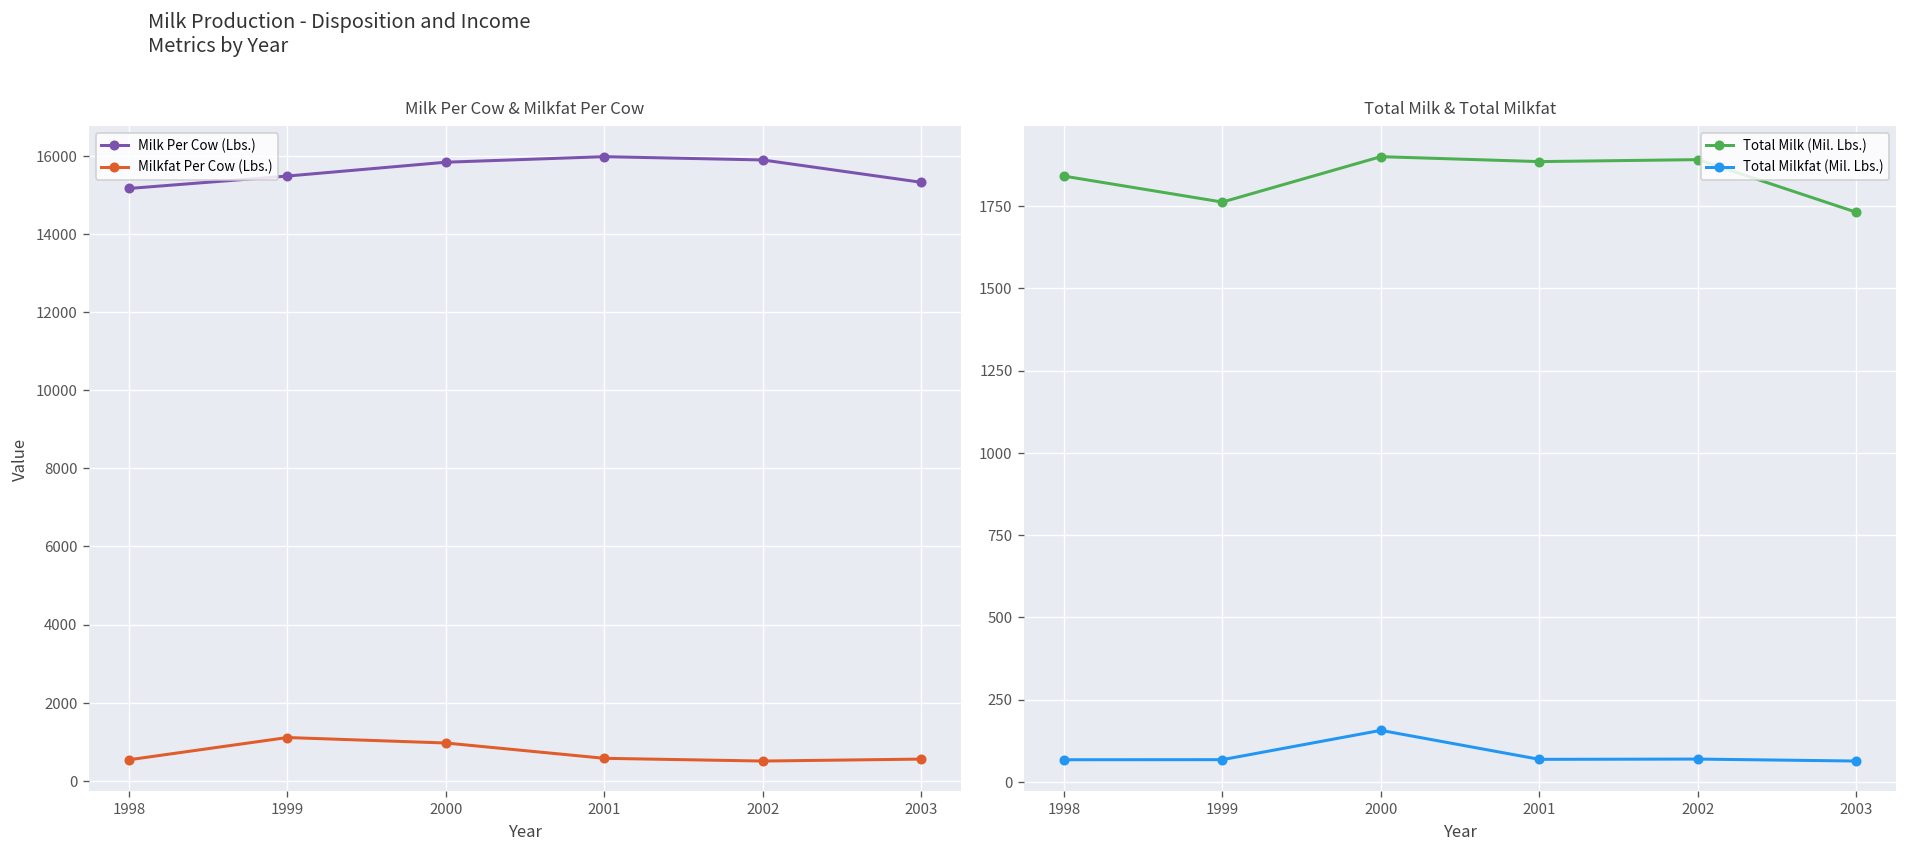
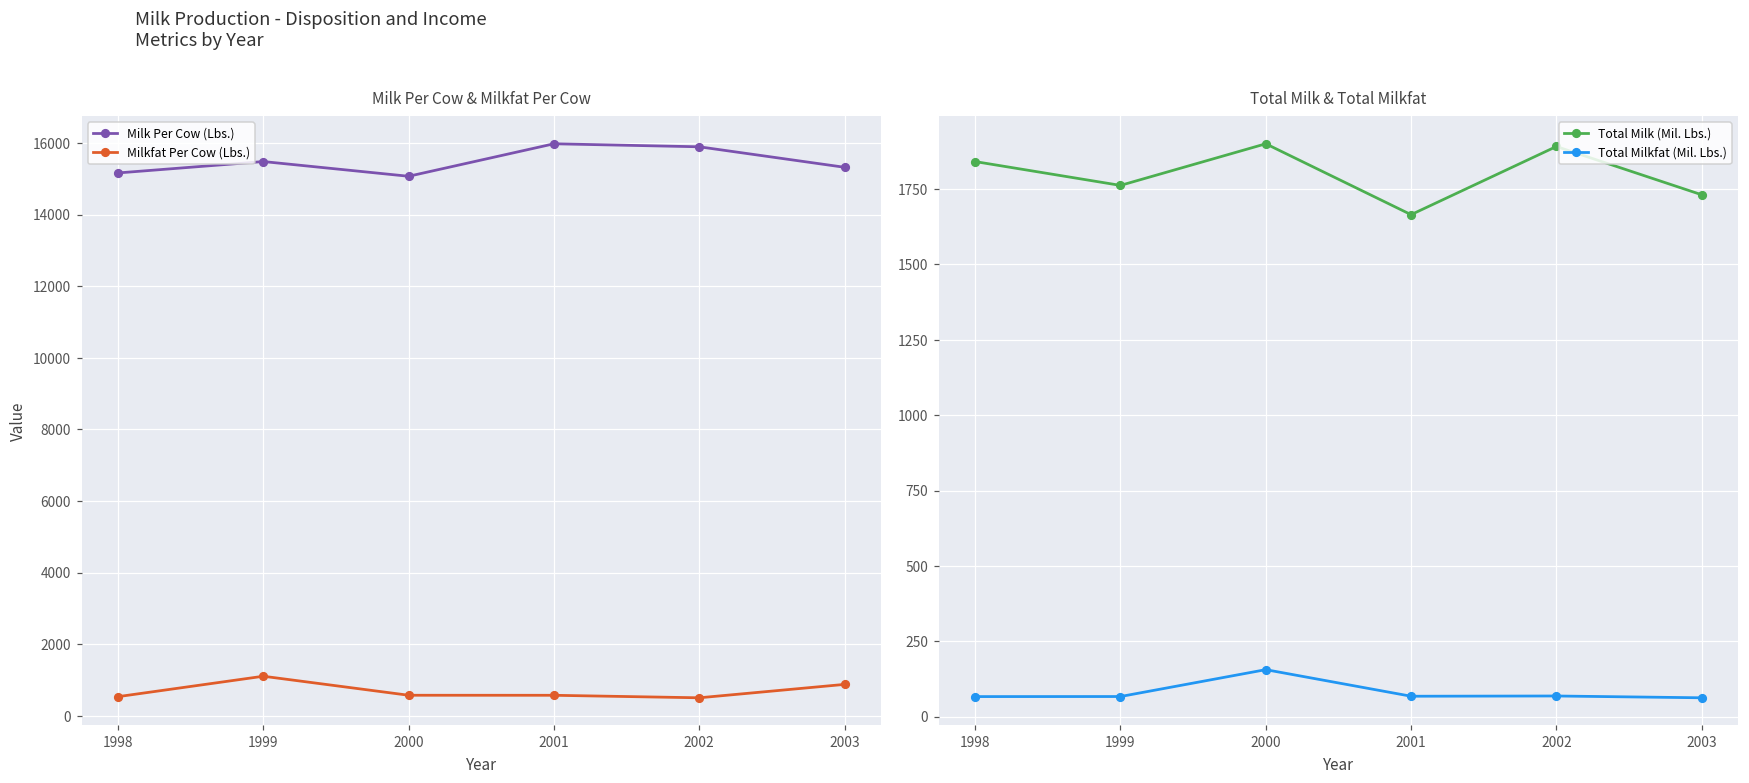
Milk Per Cow & Milkfat Per Cow, Milk Per Cow (Lbs.), 2000: 15800 -> 15100
Milk Per Cow & Milkfat Per Cow, Milkfat Per Cow (Lbs.), 2000: 1000 -> 600
Milk Per Cow & Milkfat Per Cow, Milkfat Per Cow (Lbs.), 2003: 600 -> 900
Total Milk & Total Milkfat, Total Milk (Mil. Lbs.), 2001: 1890 -> 1670
